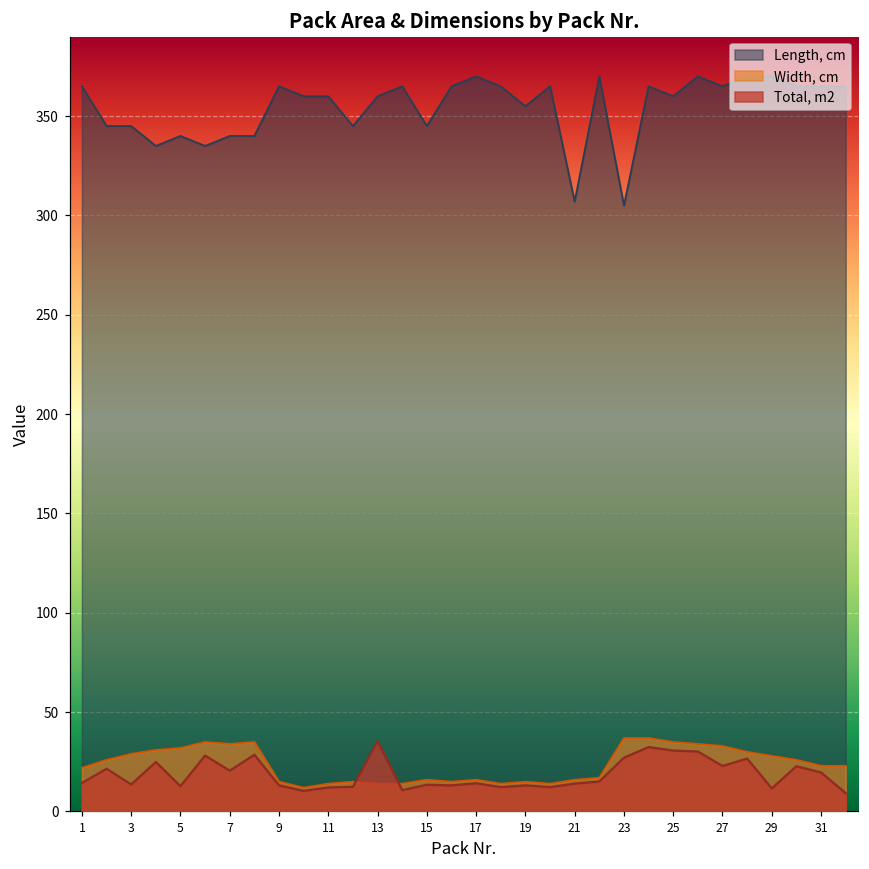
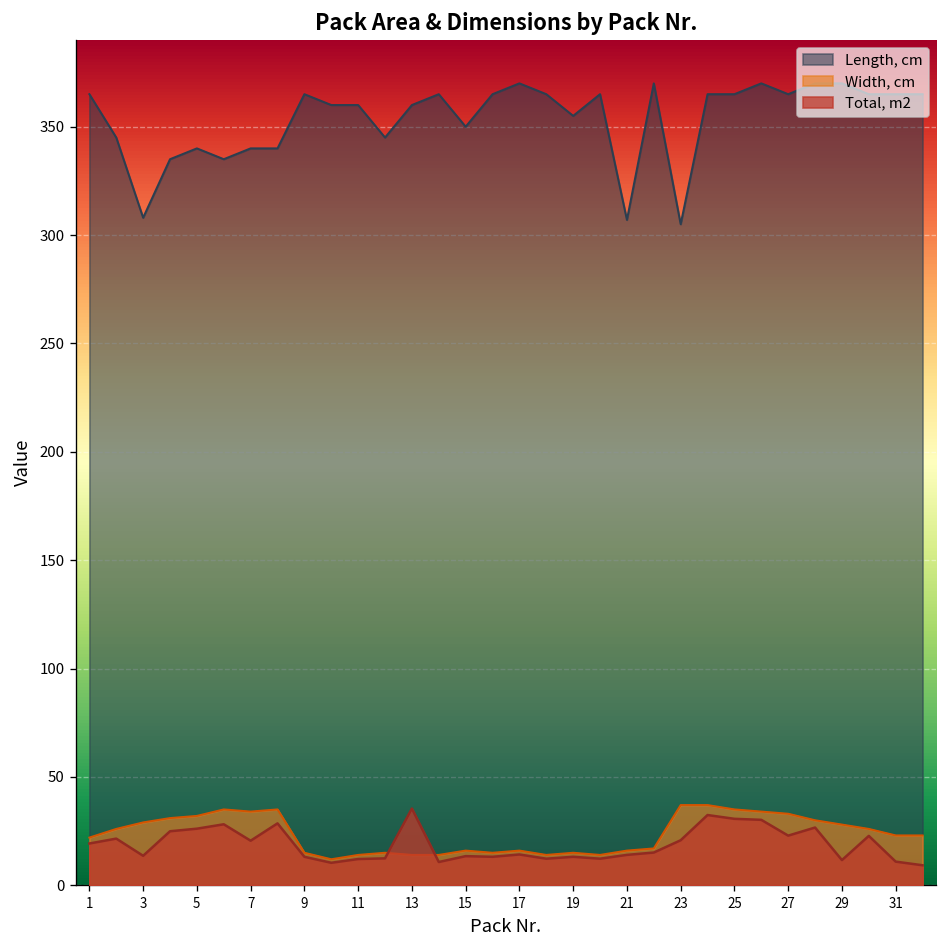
Total, m2, 1: 14 -> 19
Length, cm, 3: 345 -> 308
Total, m2, 5: 13 -> 26
Length, cm, 15: 345 -> 350
Total, m2, 23: 27 -> 21
Length, cm, 25: 360 -> 365
Total, m2, 31: 20 -> 11
